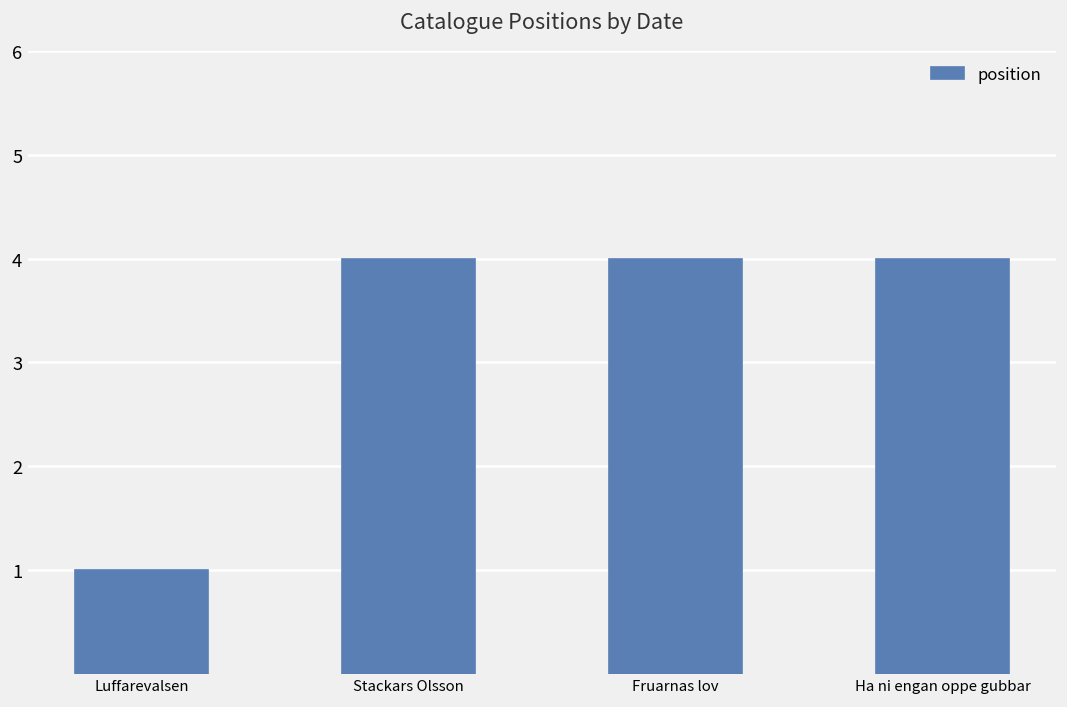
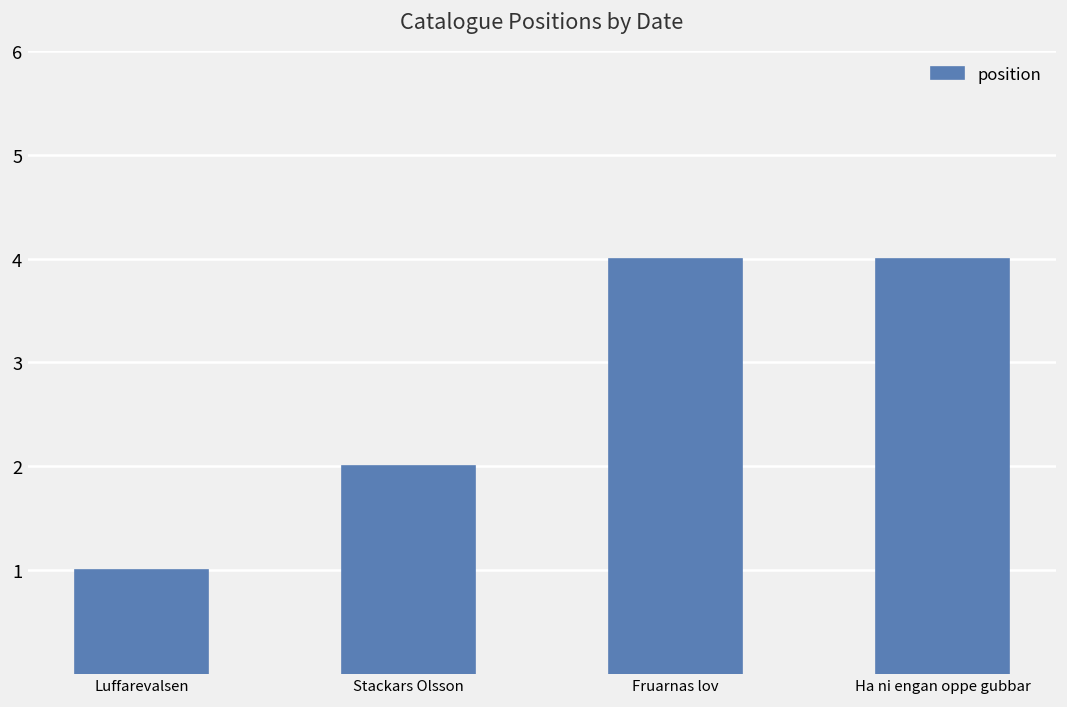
Stackars Olsson: 4 -> 2
